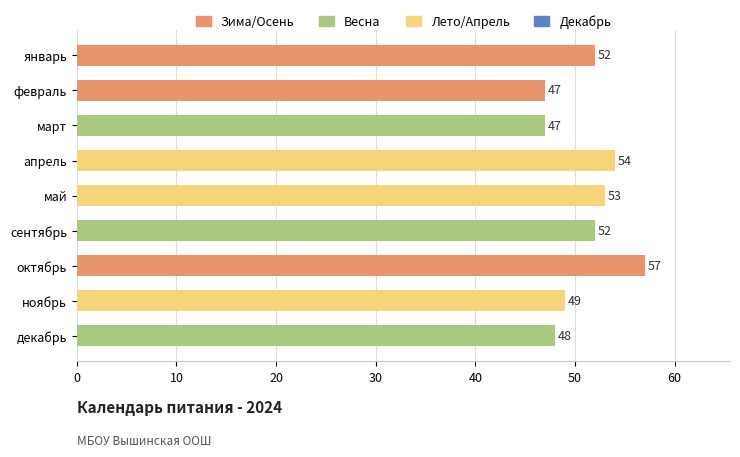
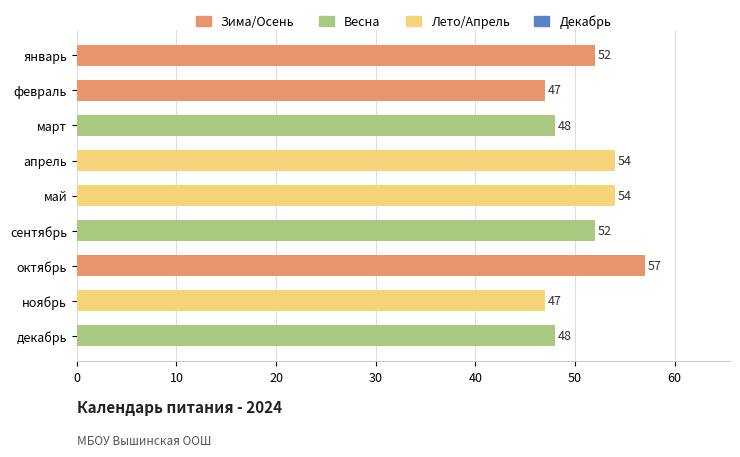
март: 47 -> 48
май: 53 -> 54
ноябрь: 49 -> 47
